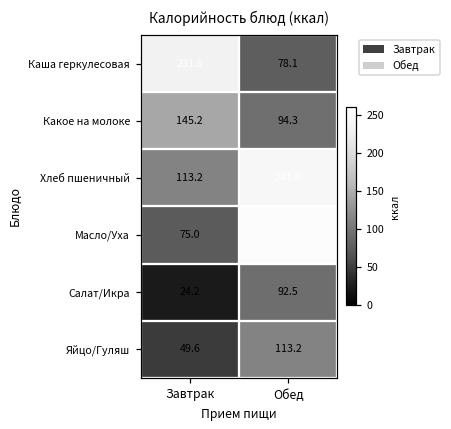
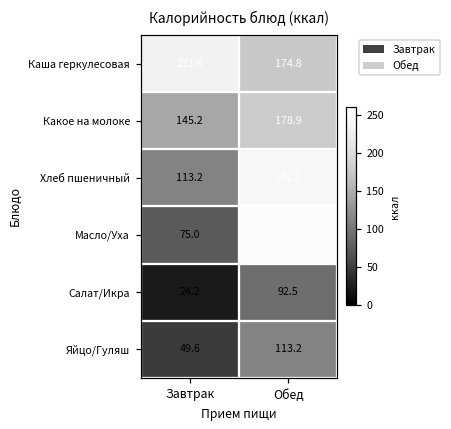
Каша геркулесовая, Обед: 78.1 -> 174.8
Какое на молоке, Обед: 94.3 -> 178.9
